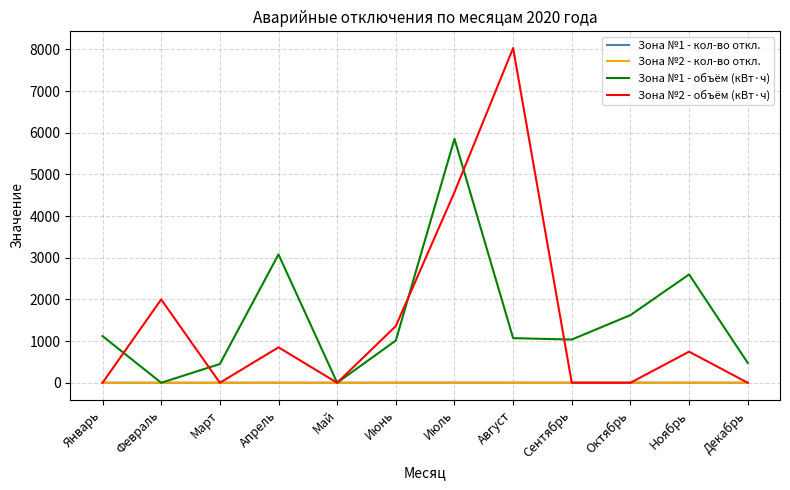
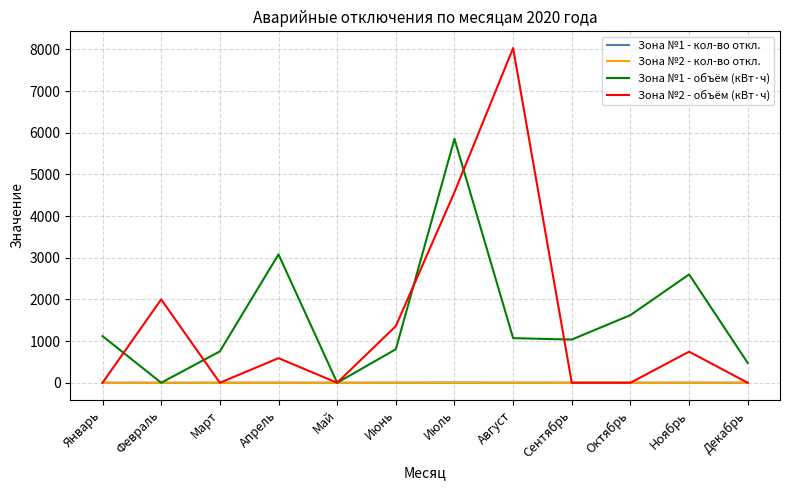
Зона №1 - объём (кВт·ч), Март: 500 -> 800
Зона №2 - объём (кВт·ч), Апрель: 900 -> 600
Зона №1 - объём (кВт·ч), Июнь: 1000 -> 800
